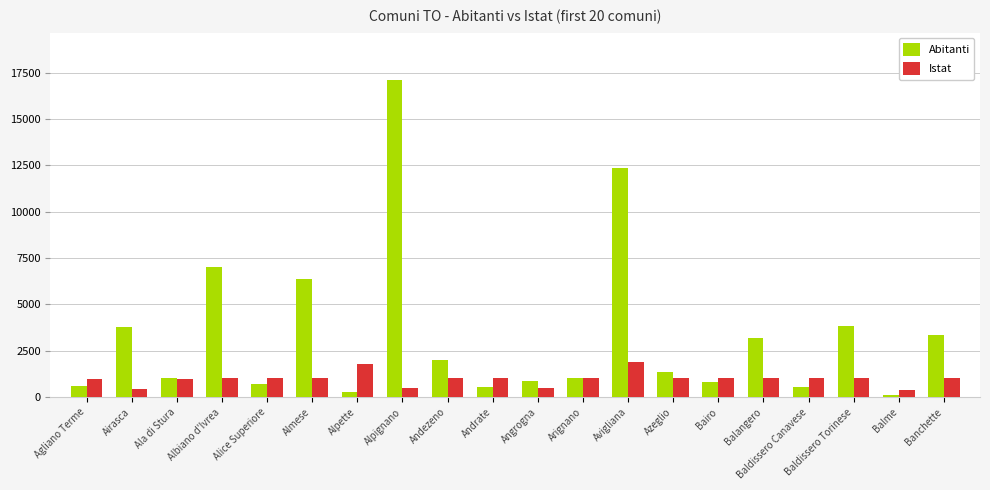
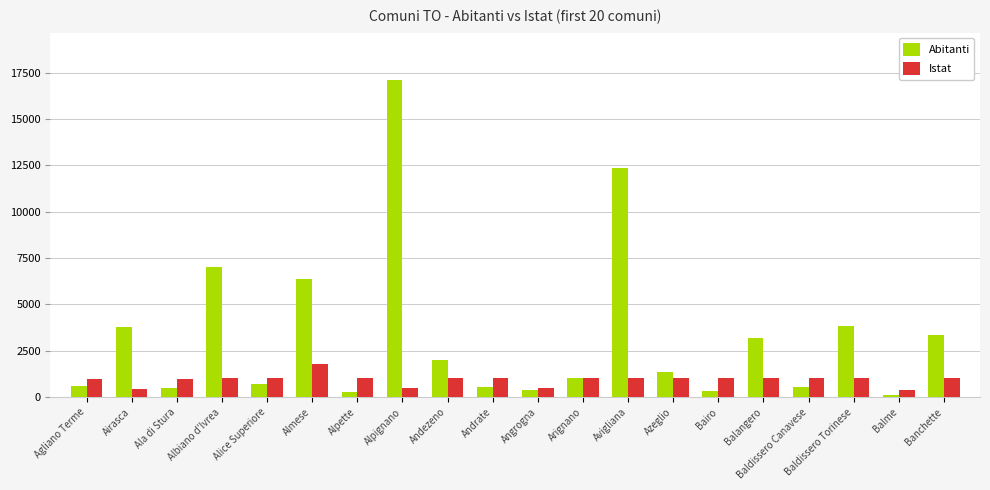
Abitanti, Ala di Stura: 1100 -> 500
Istat, Almese: 1000 -> 1800
Istat, Alpette: 1800 -> 1000
Abitanti, Angrogna: 900 -> 400
Istat, Avigliana: 1900 -> 1000
Abitanti, Bairo: 800 -> 300
